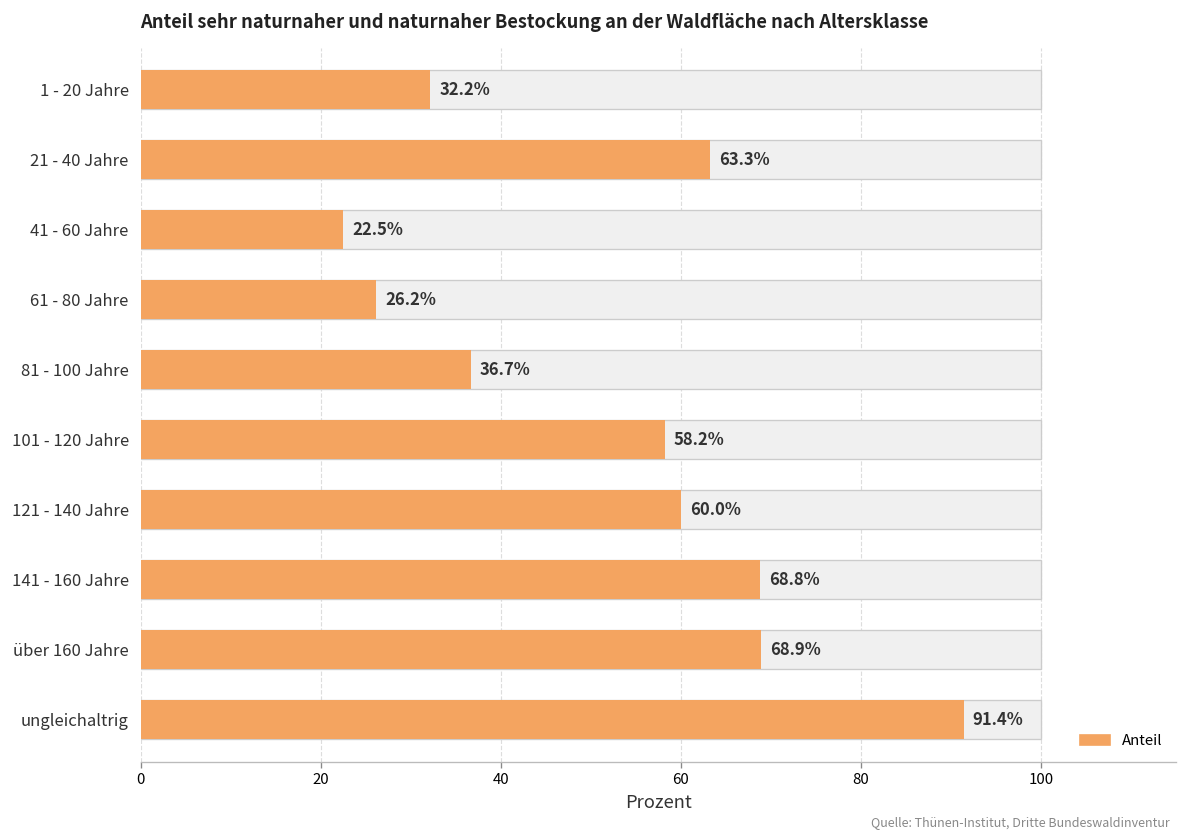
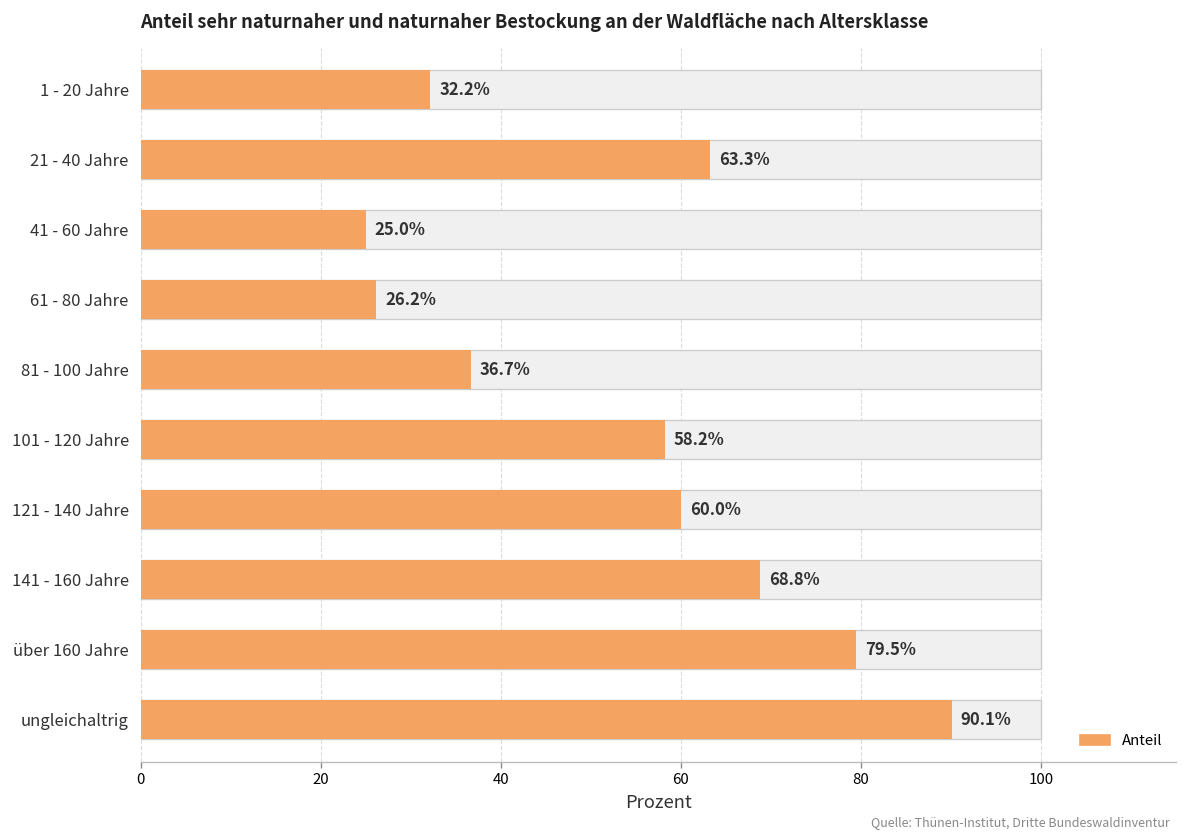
Anteil, 41 - 60 Jahre: 22.5% -> 25.0%
Anteil, über 160 Jahre: 68.9% -> 79.5%
Anteil, ungleichaltrig: 91.4% -> 90.1%
